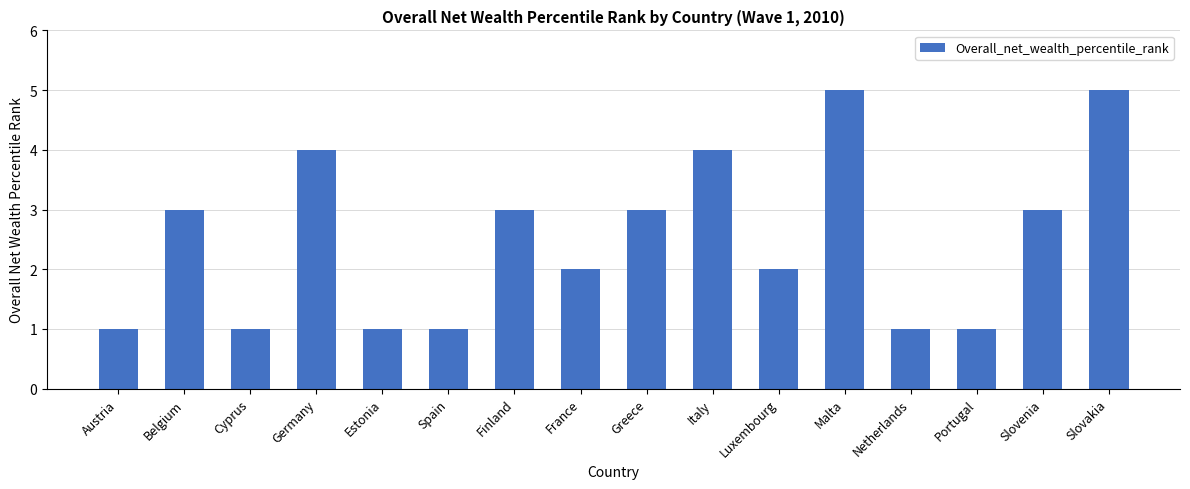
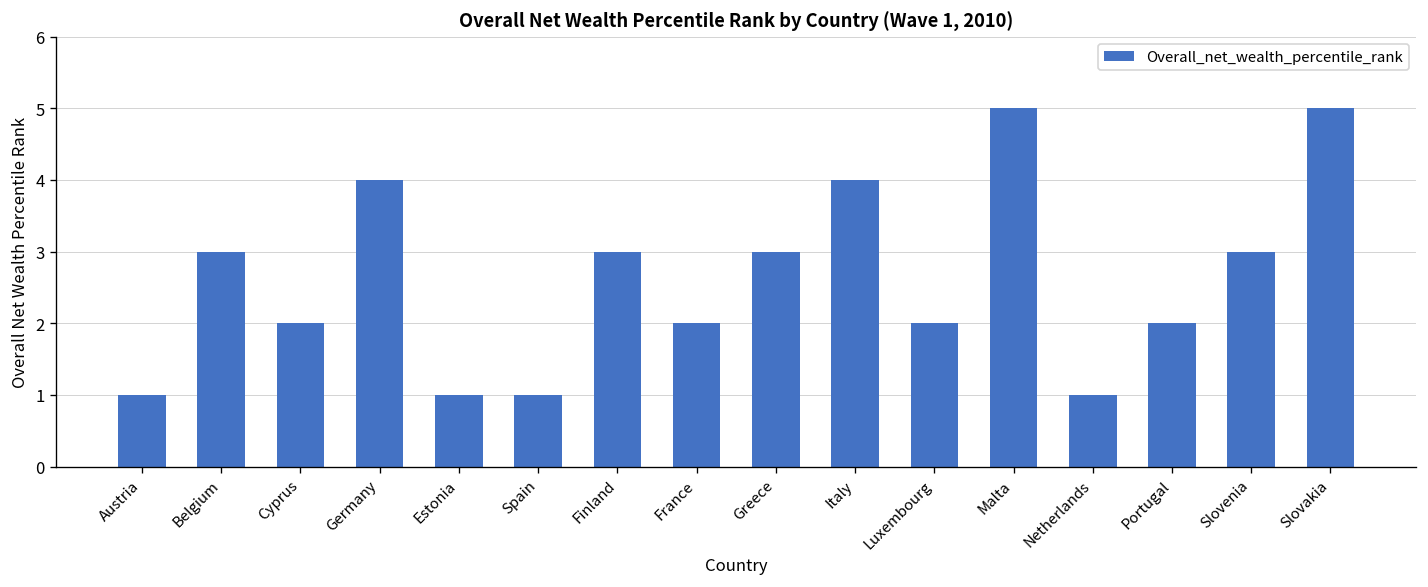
Cyprus: 1 -> 2
Portugal: 1 -> 2
